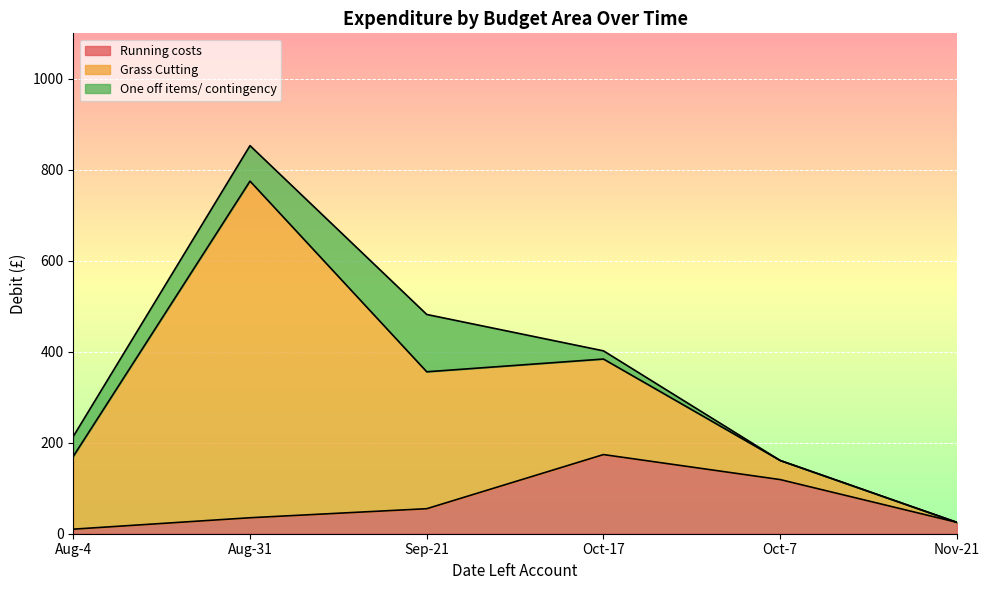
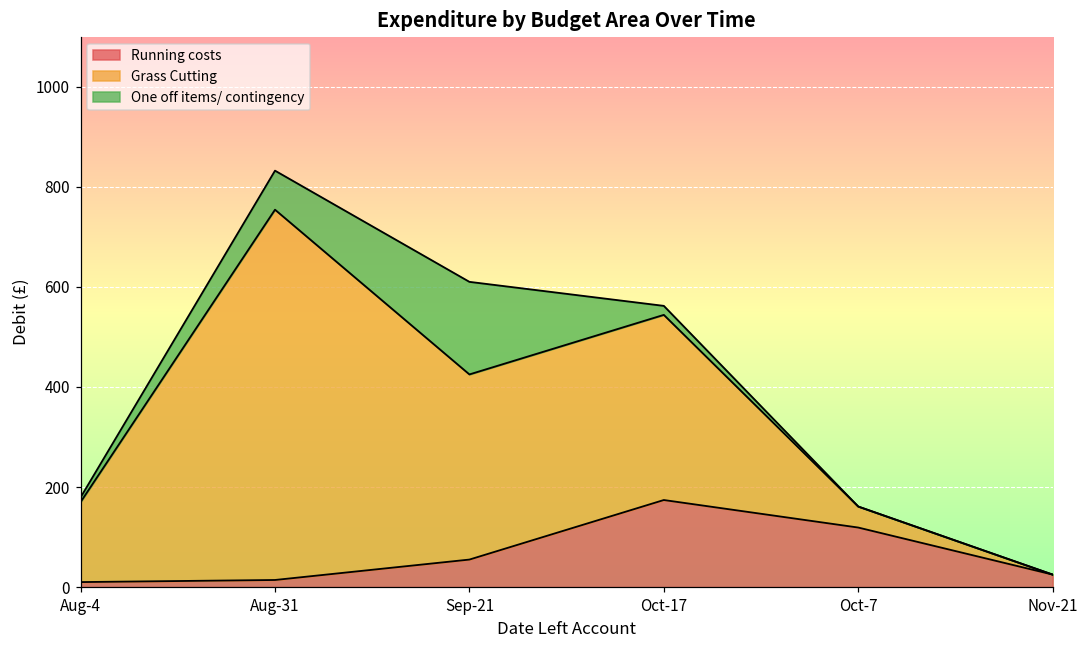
One off items/ contingency, Aug-4: 40 -> 10
Running costs, Aug-31: 40 -> 10
Grass Cutting, Sep-21: 300 -> 370
One off items/ contingency, Sep-21: 130 -> 190
Grass Cutting, Oct-17: 210 -> 370
